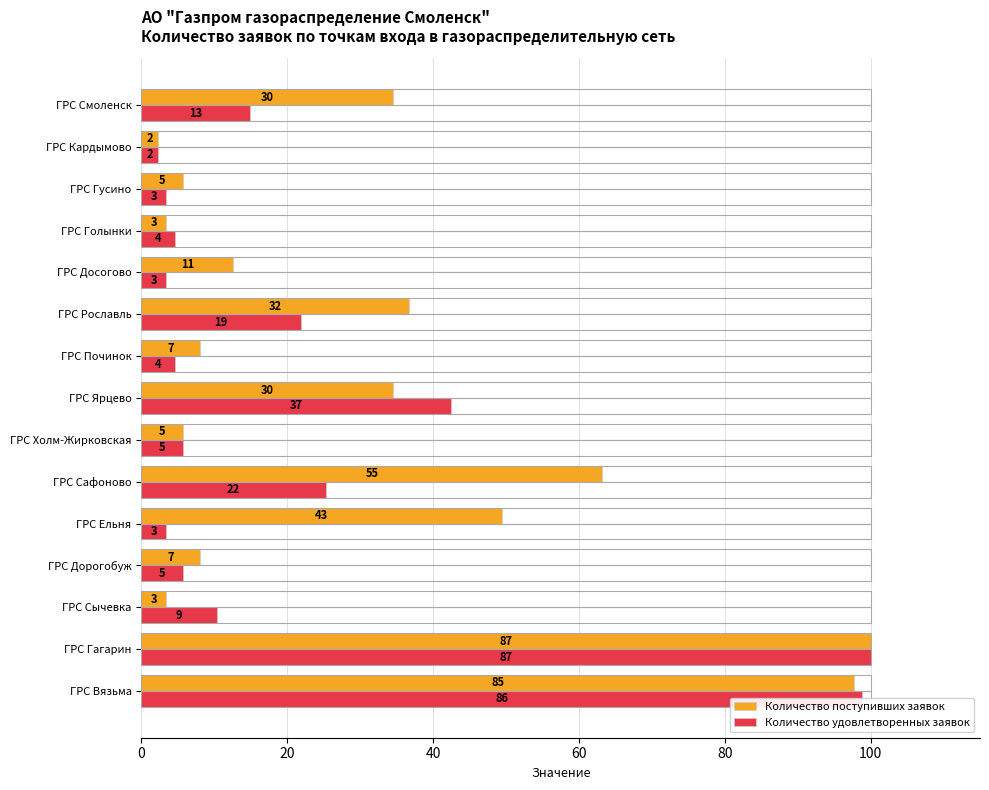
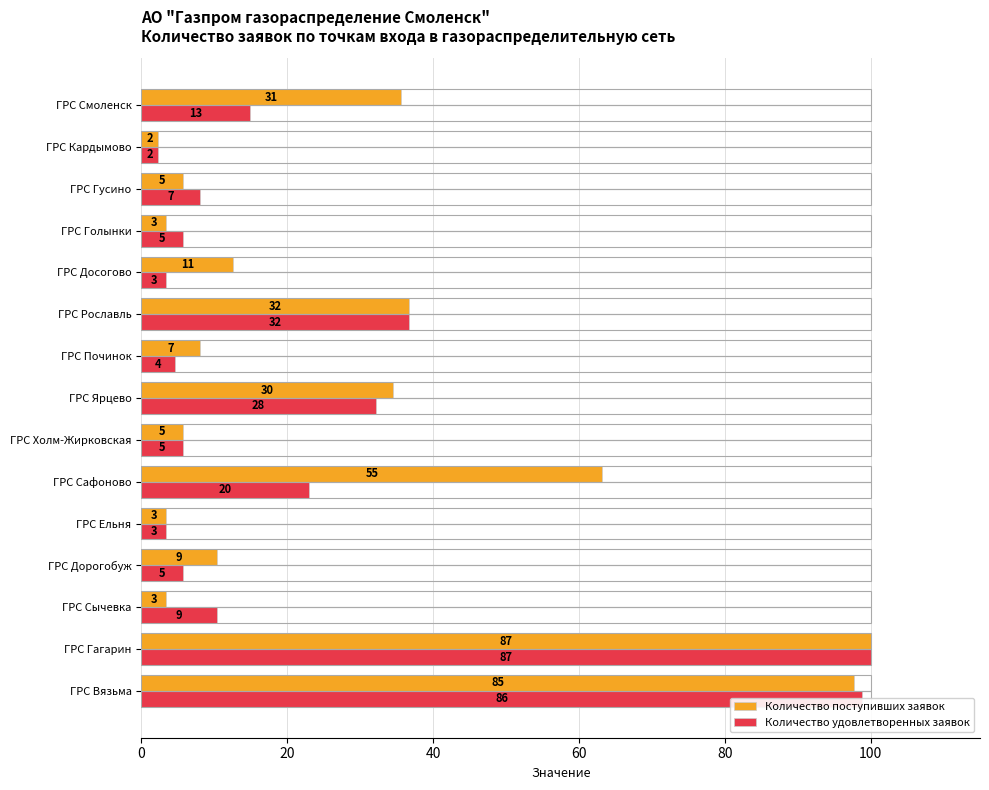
Количество поступивших заявок, ГРС Смоленск: 30 -> 31
Количество удовлетворенных заявок, ГРС Гусино: 3 -> 7
Количество удовлетворенных заявок, ГРС Голынки: 4 -> 5
Количество удовлетворенных заявок, ГРС Рославль: 19 -> 32
Количество удовлетворенных заявок, ГРС Ярцево: 37 -> 28
Количество удовлетворенных заявок, ГРС Сафоново: 22 -> 20
Количество поступивших заявок, ГРС Ельня: 43 -> 3
Количество поступивших заявок, ГРС Дорогобуж: 7 -> 9
